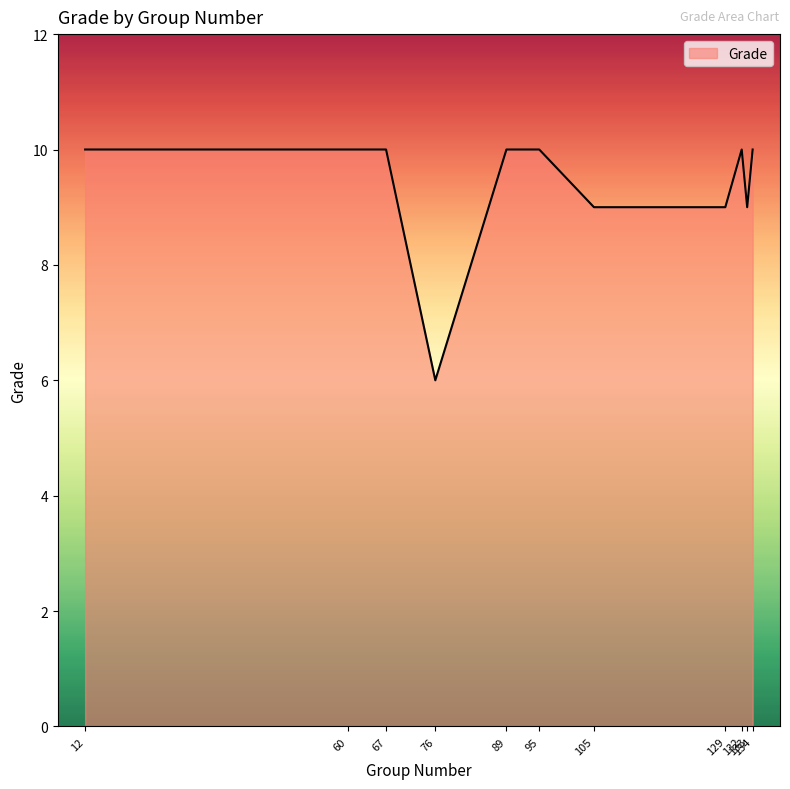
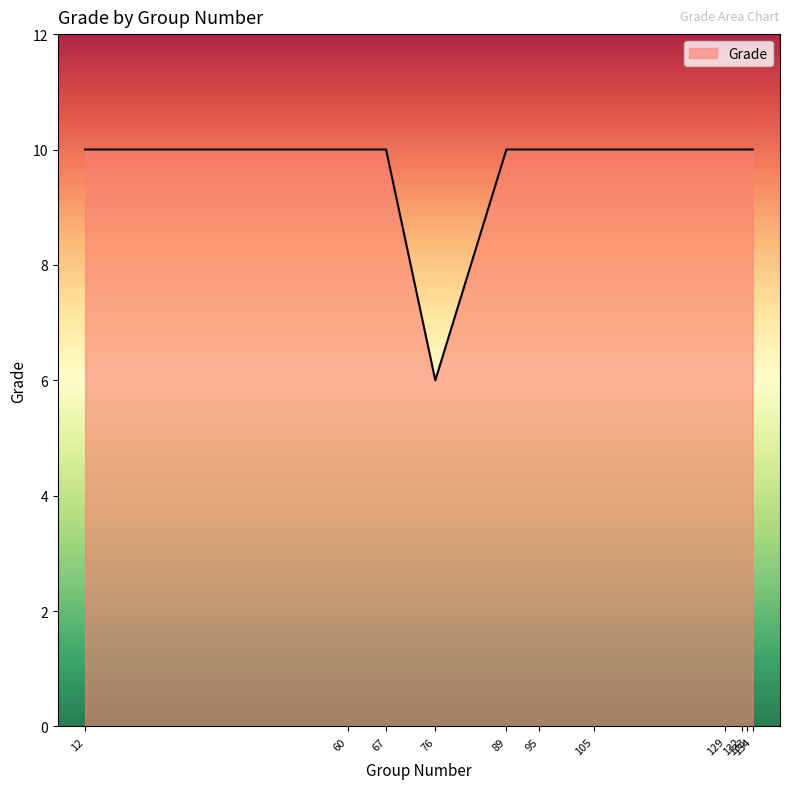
105: 9 -> 10
129: 9 -> 10
133: 9 -> 10
